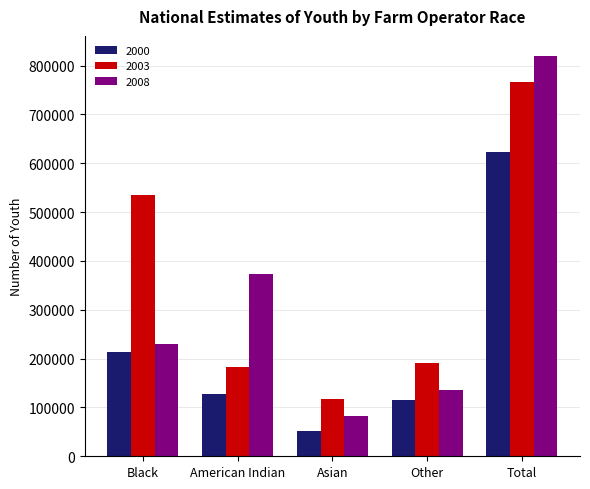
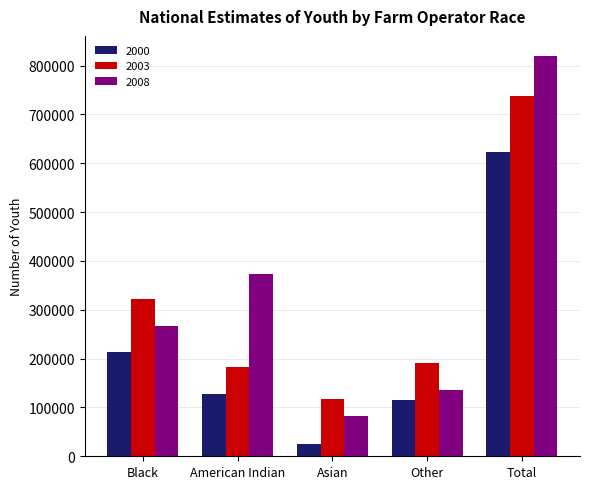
2003, Black: 530000 -> 320000
2008, Black: 230000 -> 270000
2000, Asian: 50000 -> 20000
2003, Total: 770000 -> 740000
